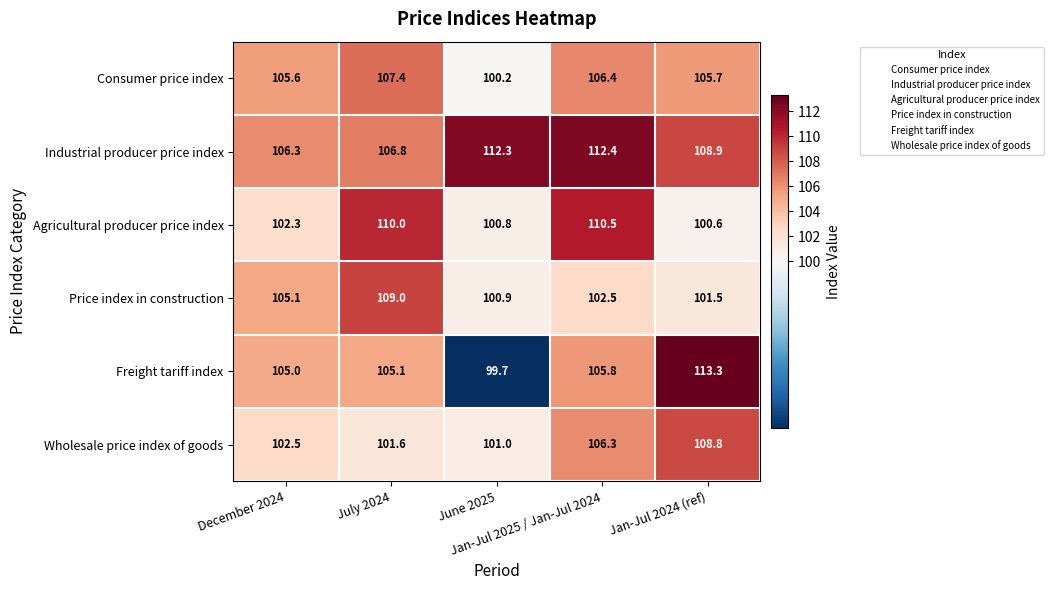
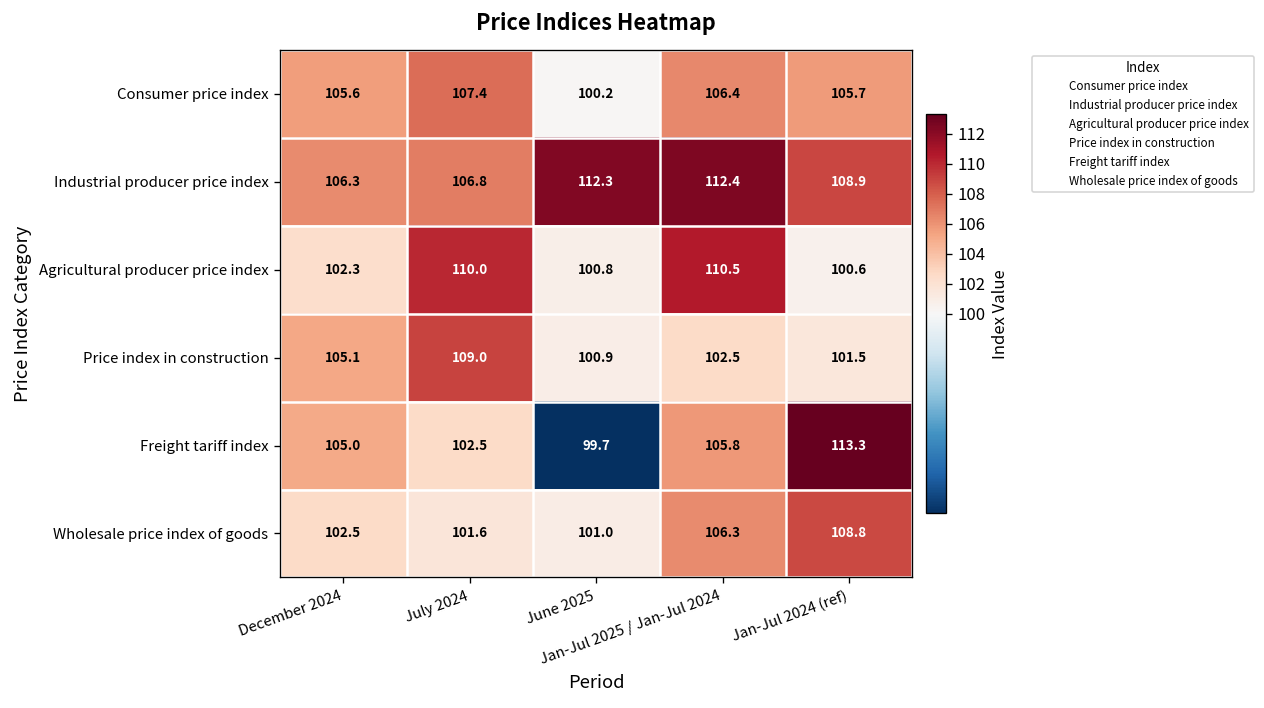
Freight tariff index, July 2024: 105.1 -> 102.5
